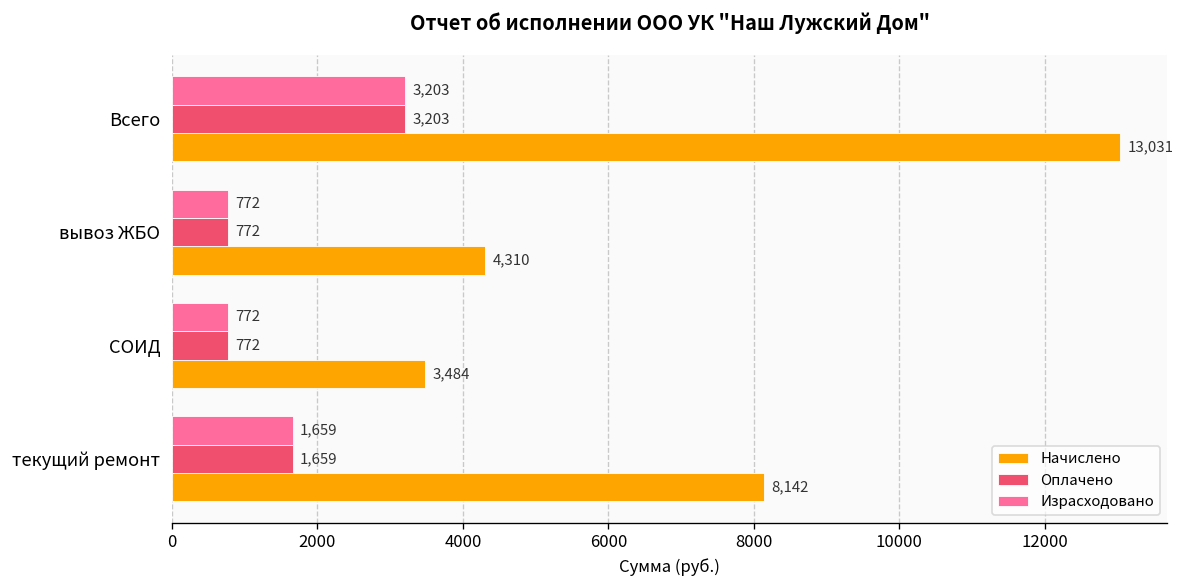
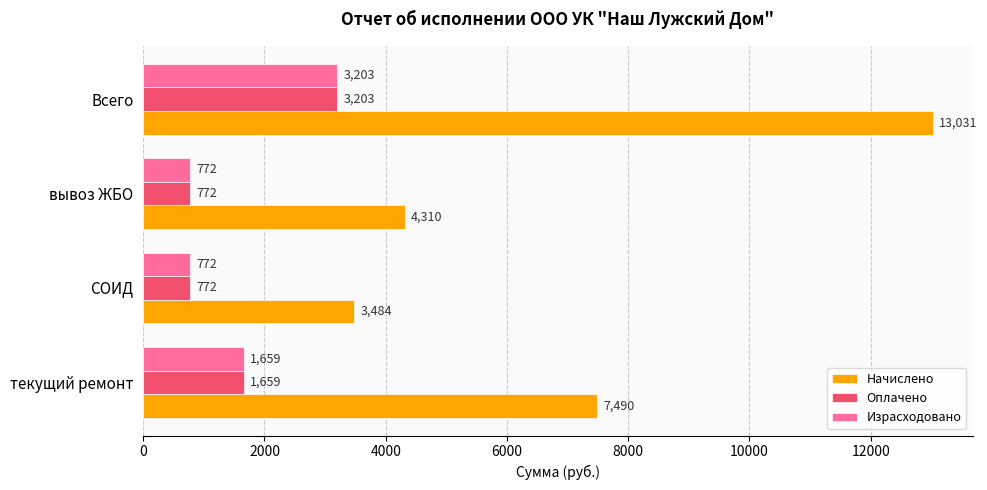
Начислено, текущий ремонт: 8,142 -> 7,490
